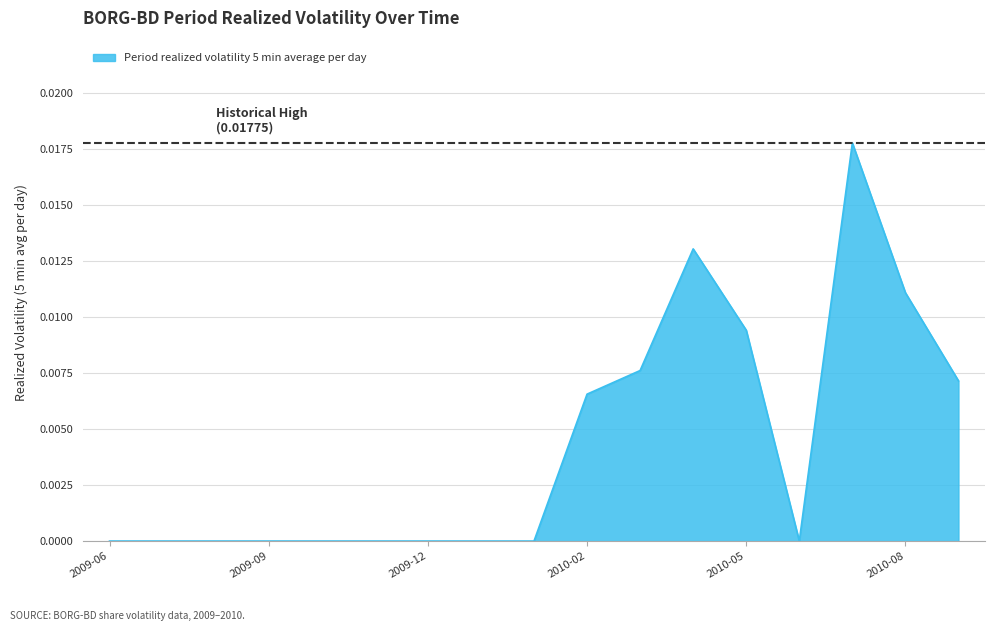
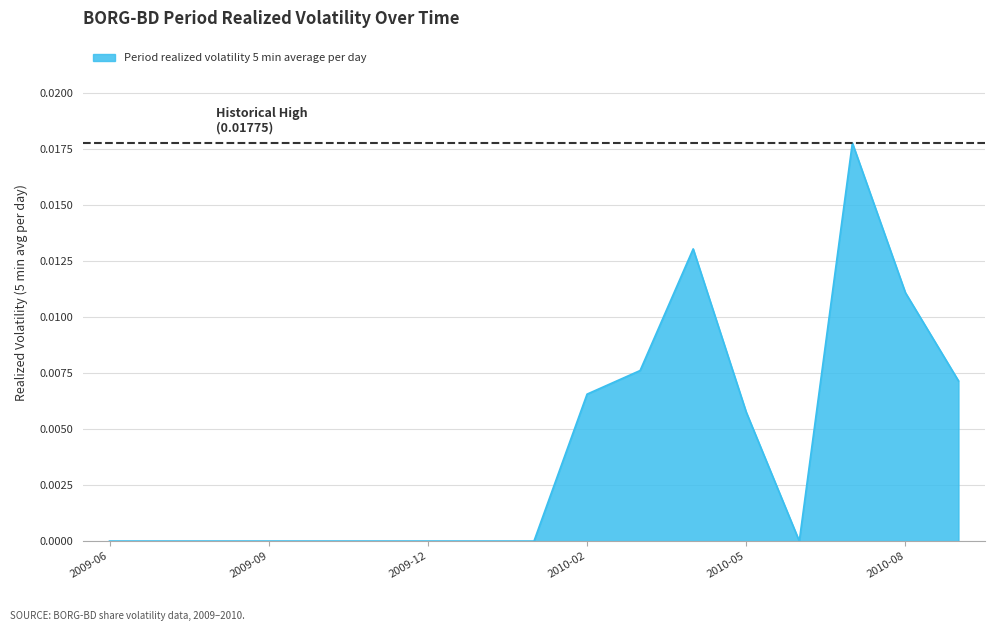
2010-05: 0.0094 -> 0.0057
